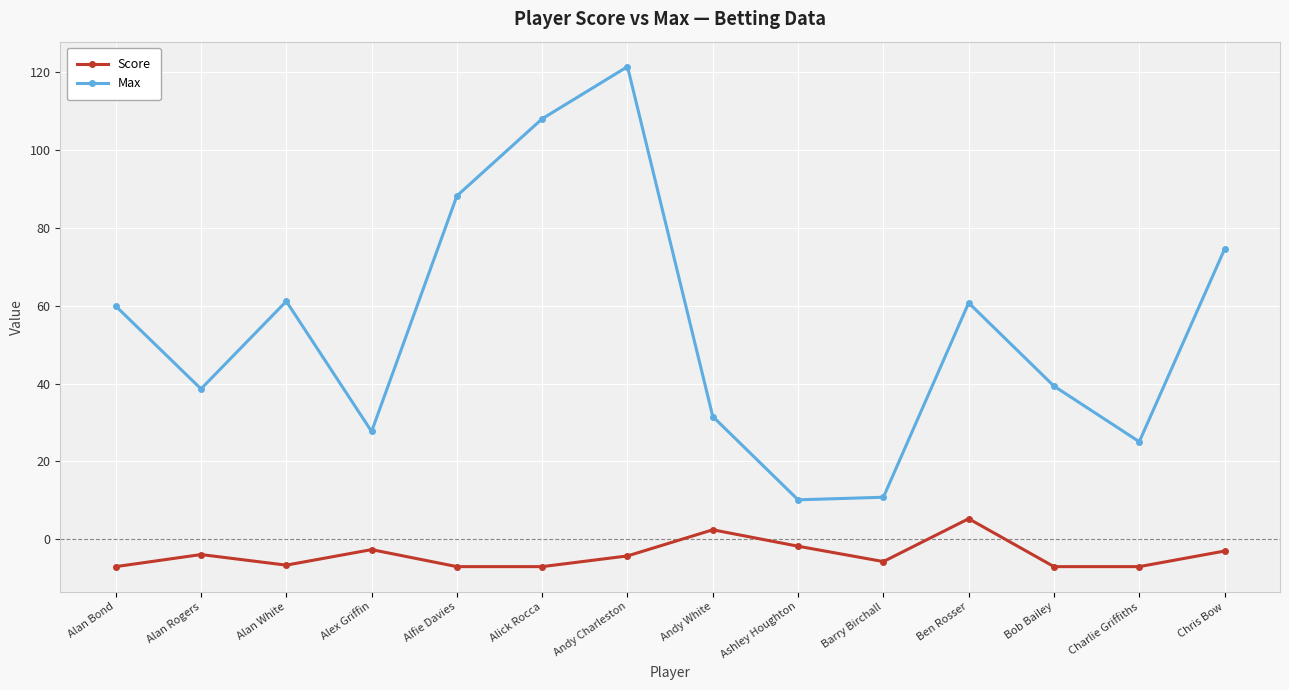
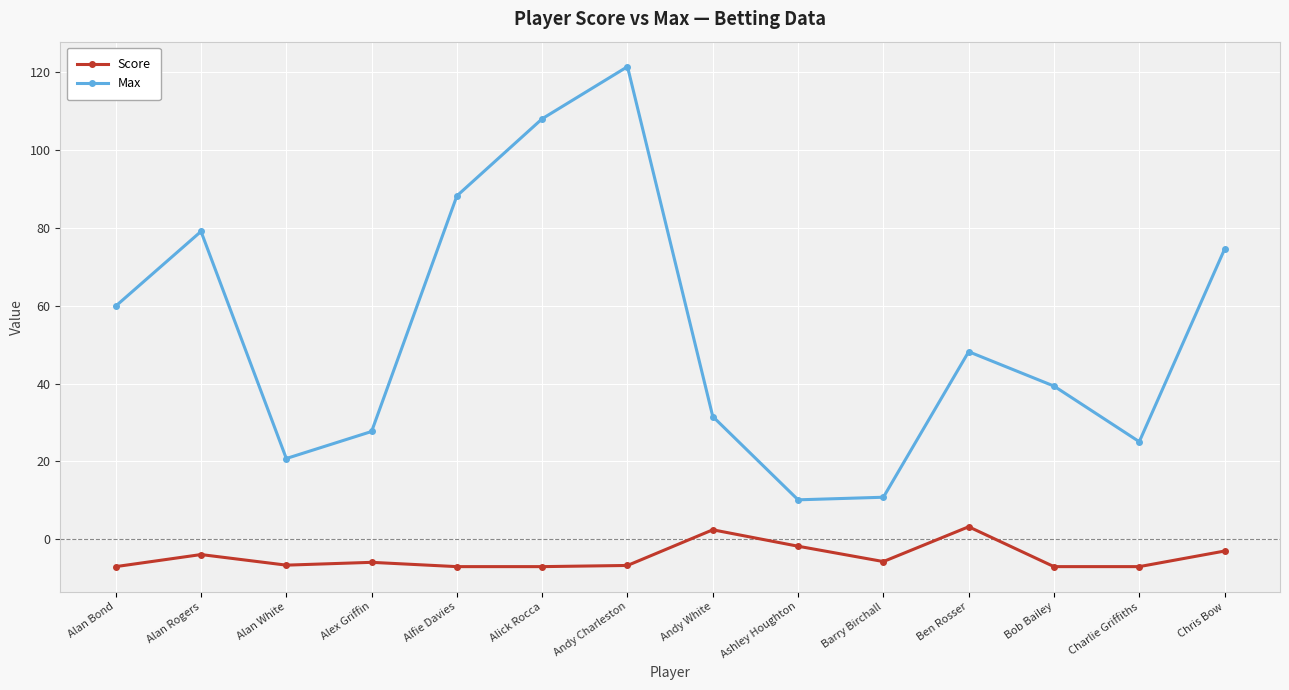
Max, Alan Rogers: 39 -> 79
Max, Alan White: 61 -> 21
Score, Alex Griffin: -3 -> -6
Score, Andy Charleston: -4 -> -7
Score, Ben Rosser: 5 -> 3
Max, Ben Rosser: 61 -> 48
